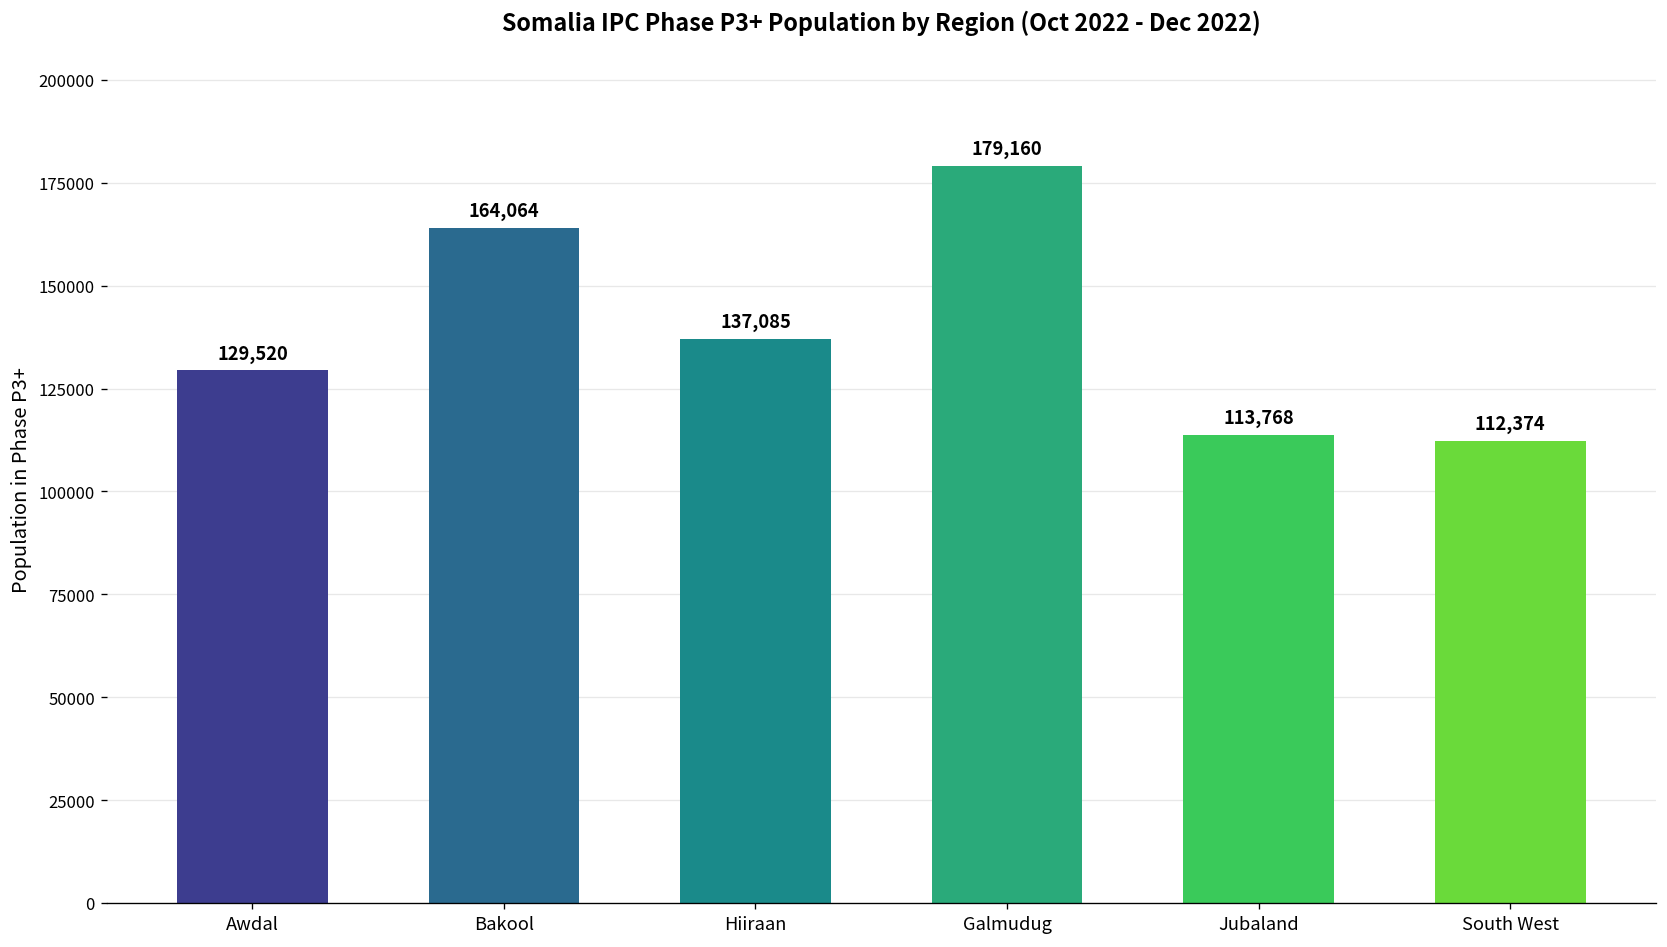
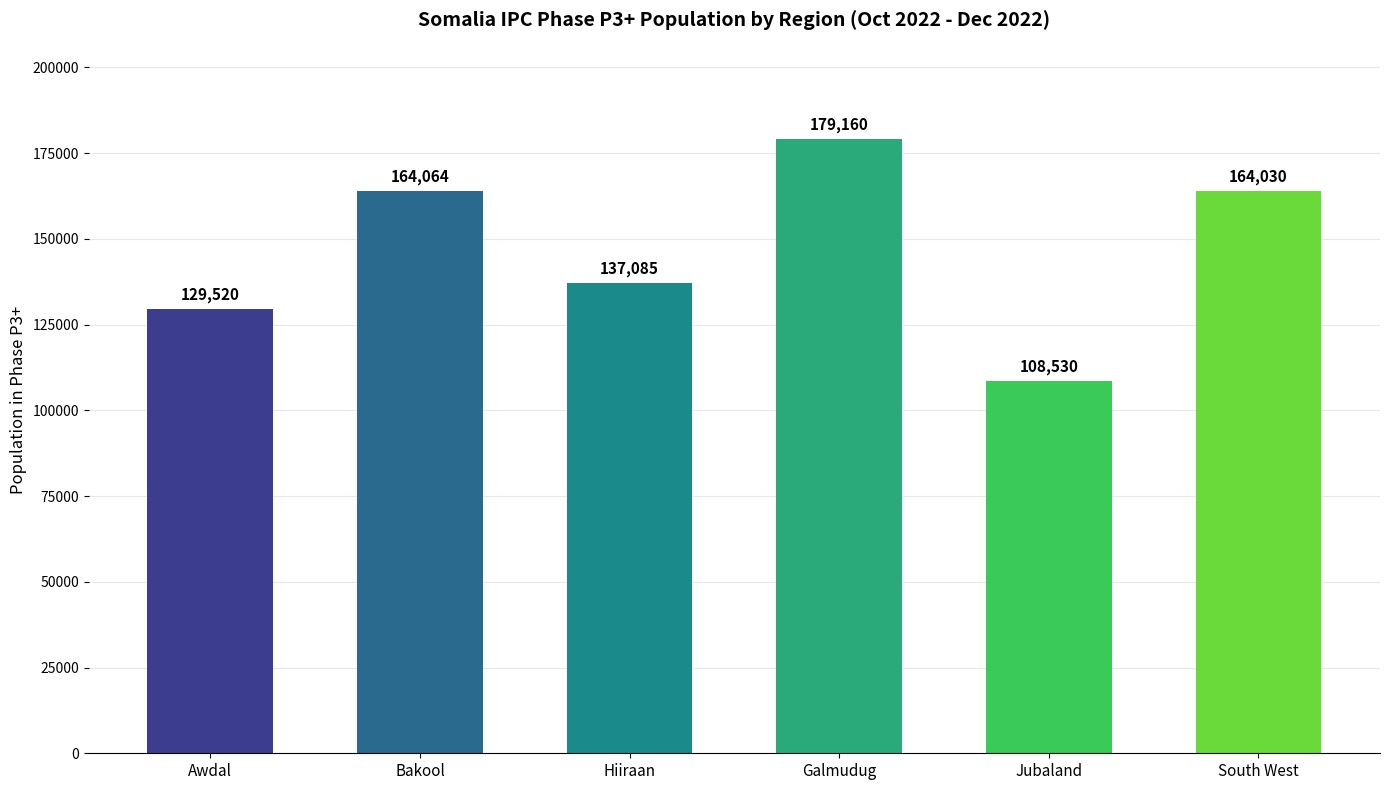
Jubaland: 113,768 -> 108,530
South West: 112,374 -> 164,030
